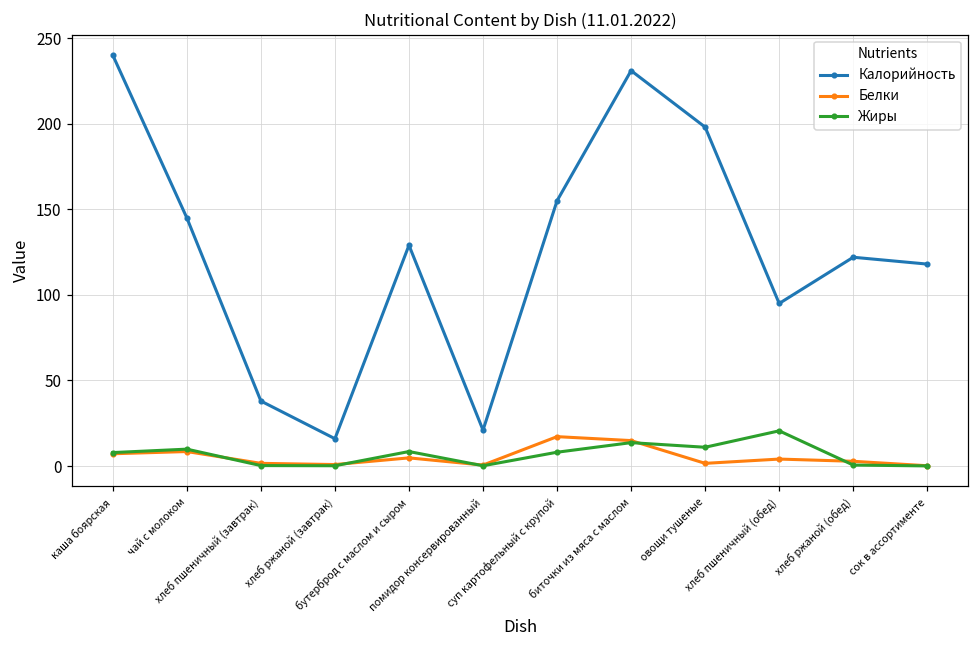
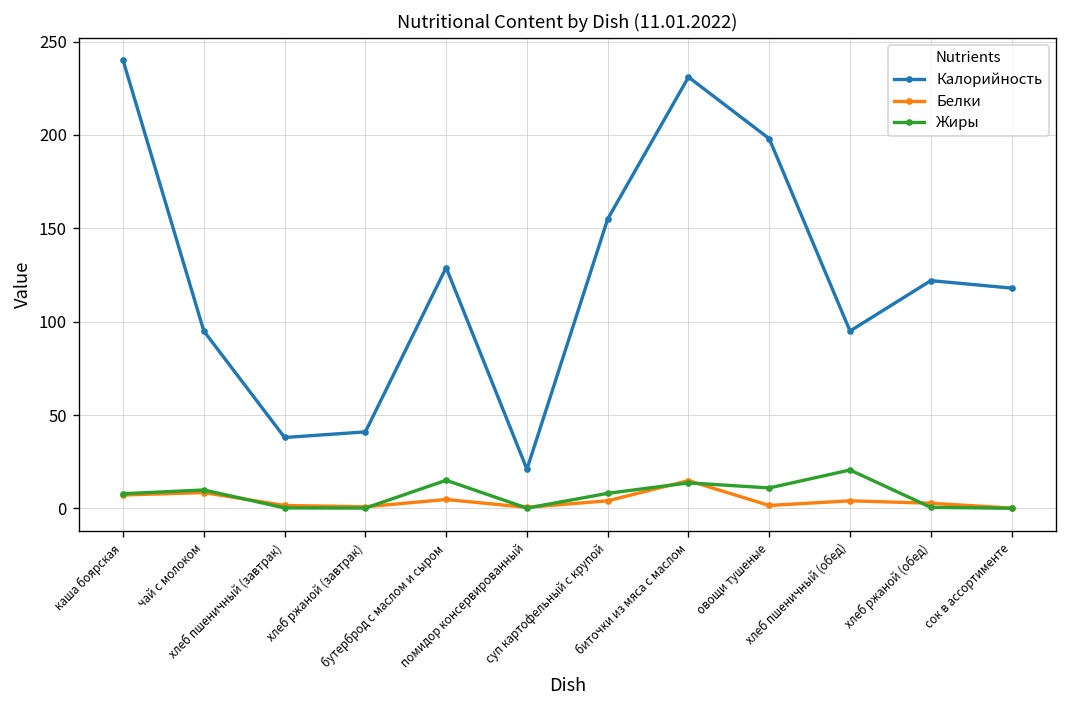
Калорийность, чай с молоком: 145 -> 95
Калорийность, хлеб ржаной (завтрак): 16 -> 41
Жиры, бутерброд с маслом и сыром: 9 -> 15
Белки, суп картофельный с крупой: 17 -> 4
